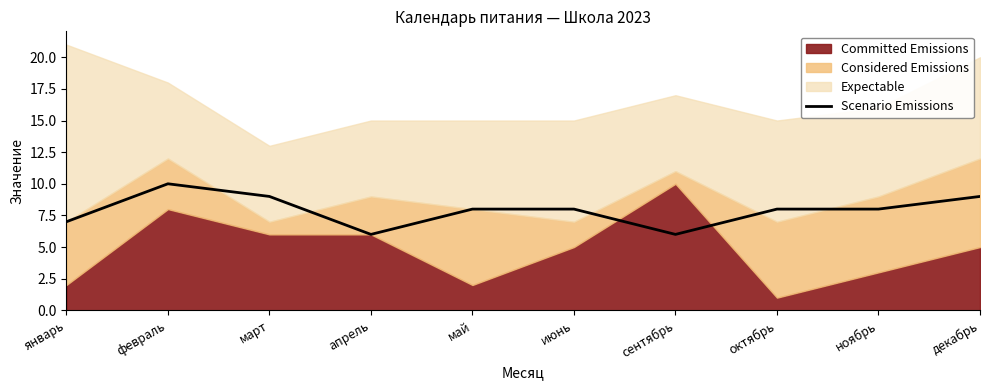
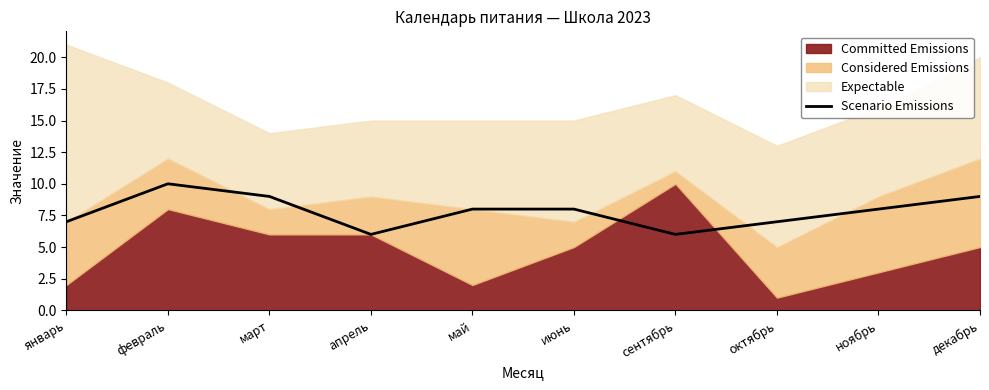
Considered Emissions, март: 1 -> 2
Scenario Emissions, октябрь: 8 -> 7
Considered Emissions, октябрь: 6 -> 4
